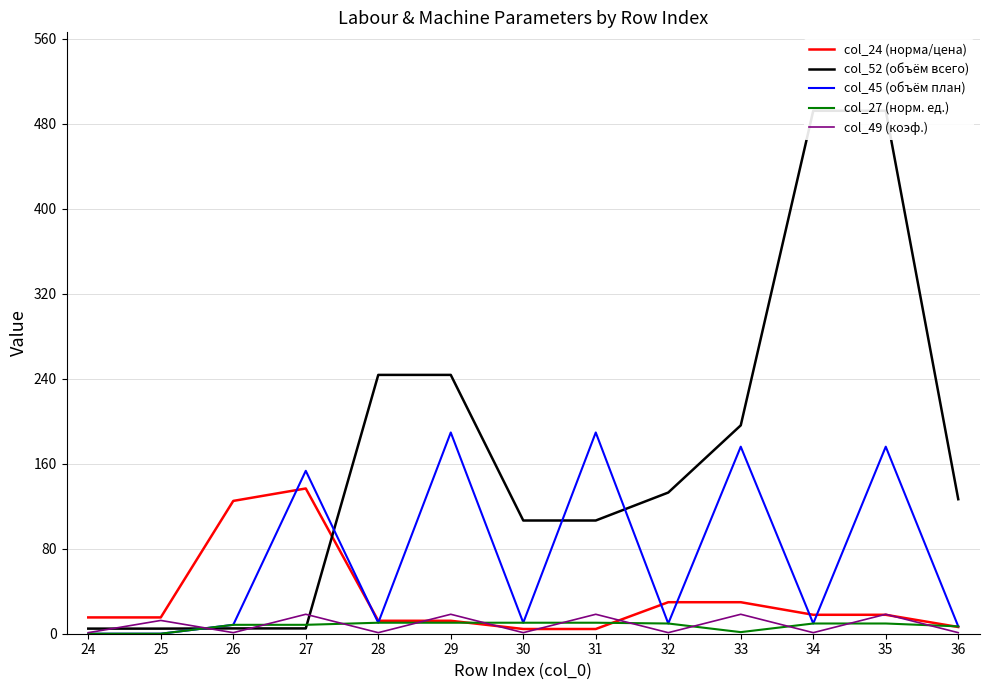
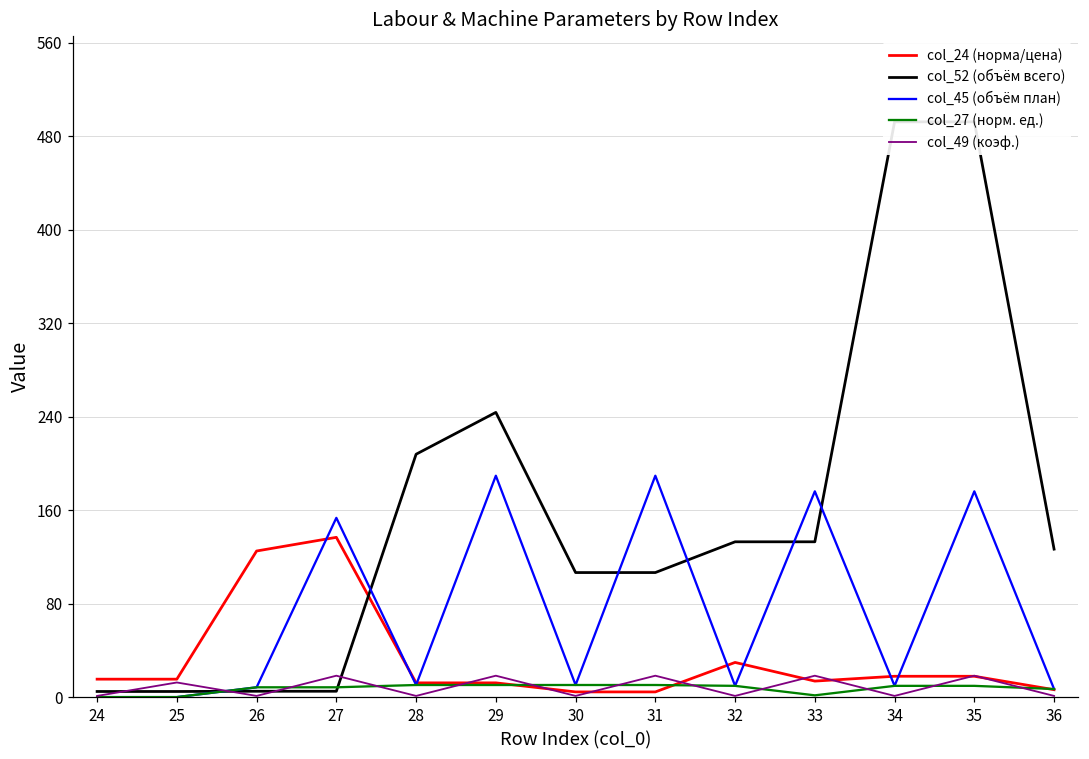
col_52 (объём всего), 28: 244 -> 208
col_24 (норма/цена), 33: 30 -> 14
col_52 (объём всего), 33: 196 -> 133
